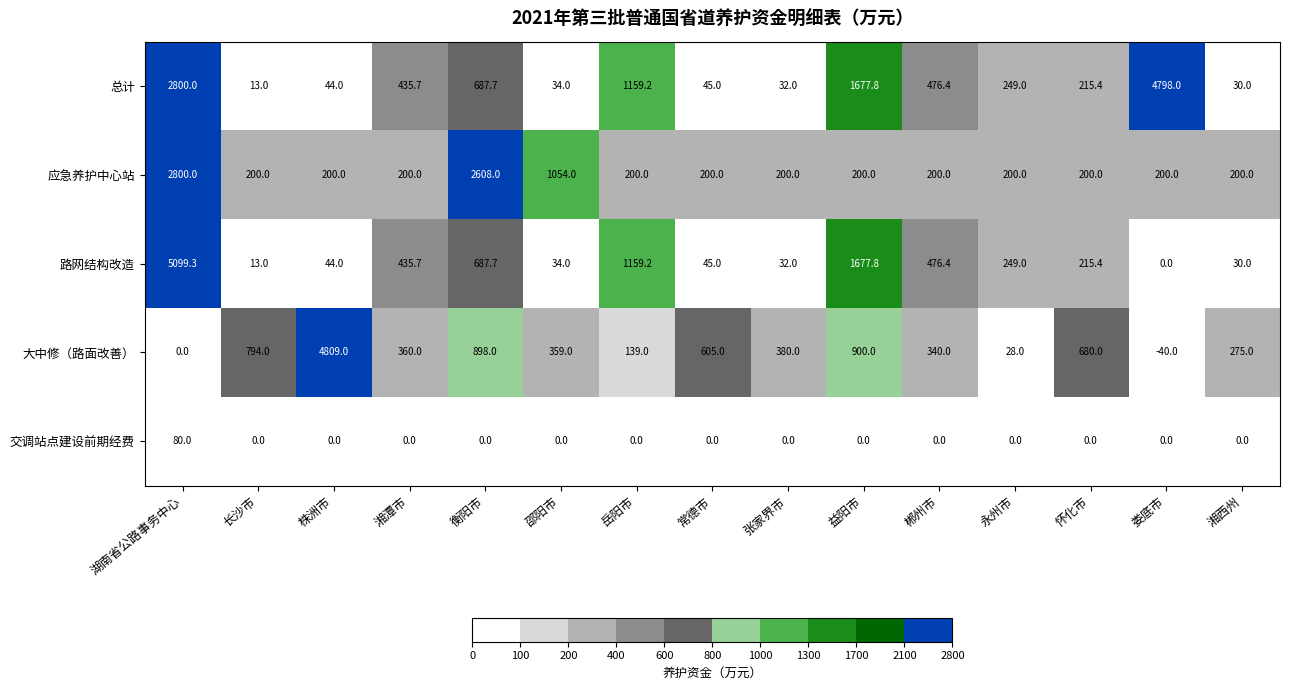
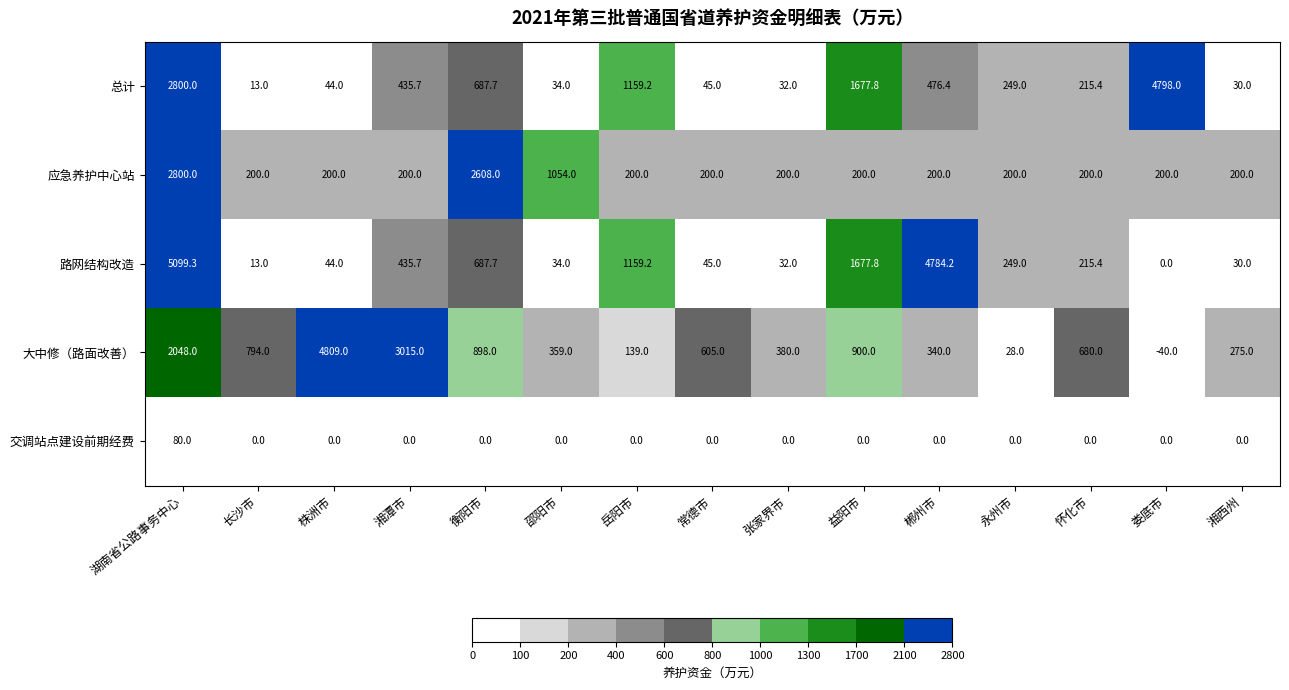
路网结构改造, 郴州市: 476.4 -> 4784.2
大中修（路面改善）, 湖南省公路事务中心: 0.0 -> 2048.0
大中修（路面改善）, 湘潭市: 360.0 -> 3015.0
